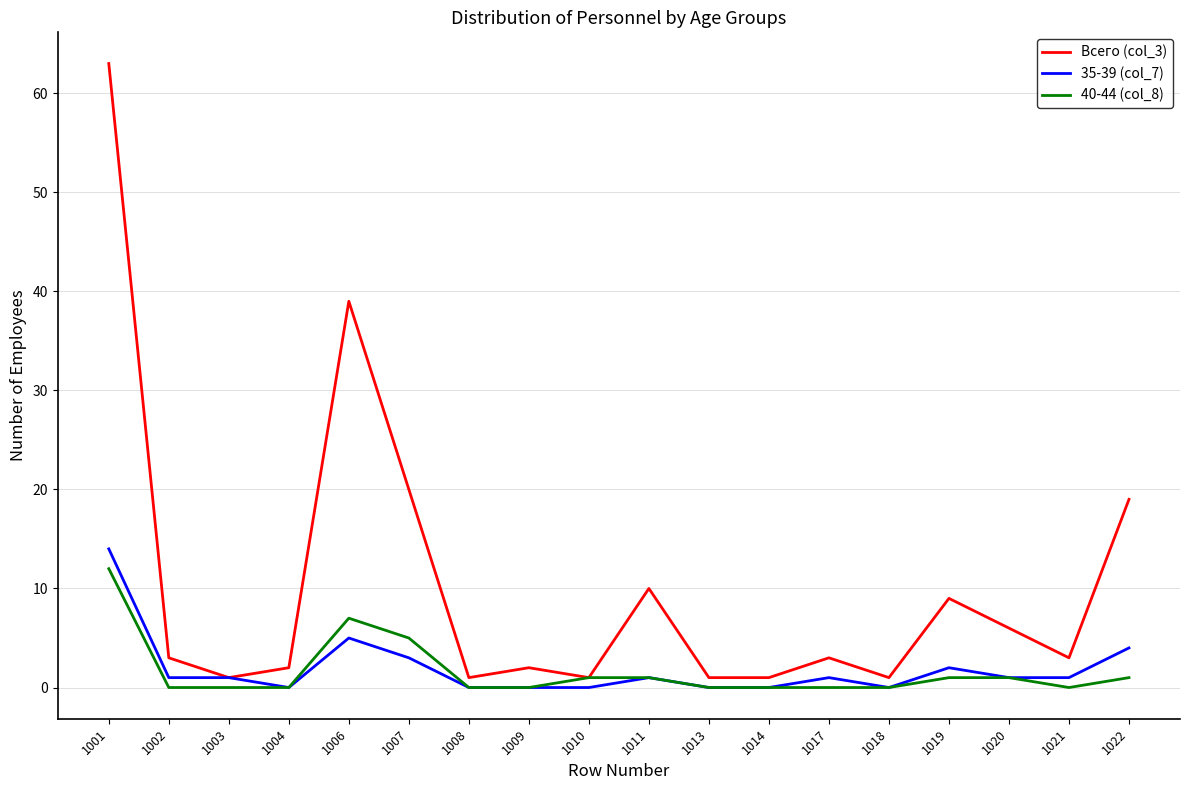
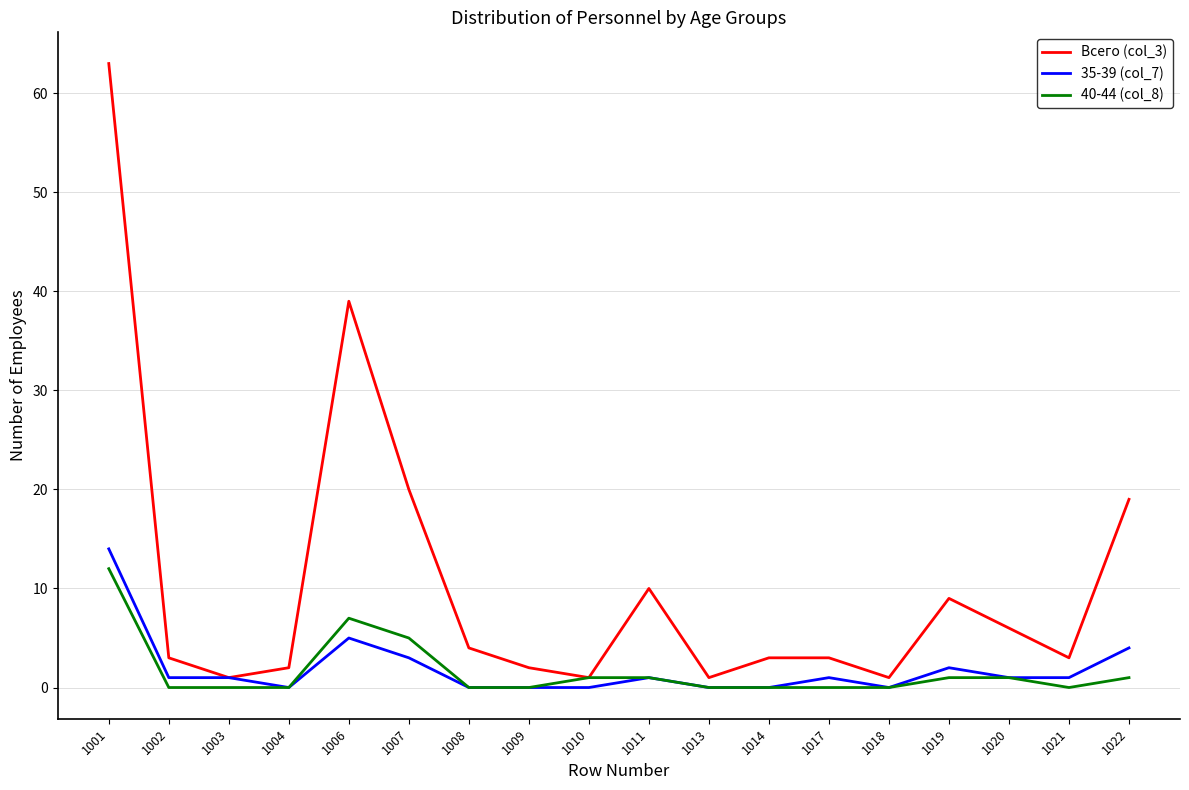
Всего (col_3), 1008: 1 -> 4
Всего (col_3), 1014: 1 -> 3
